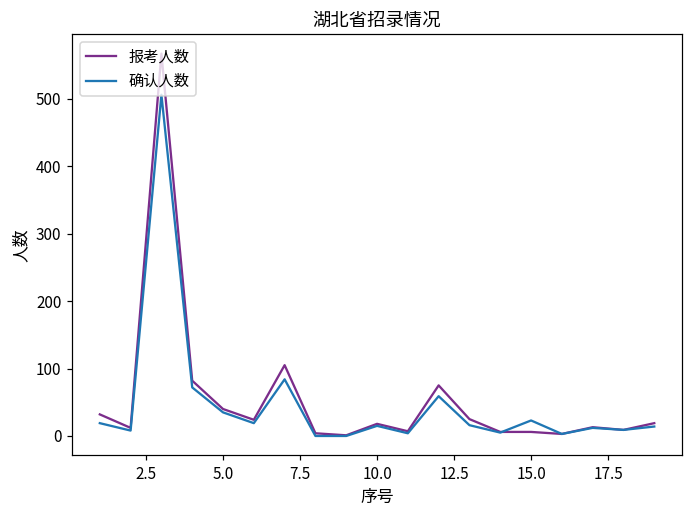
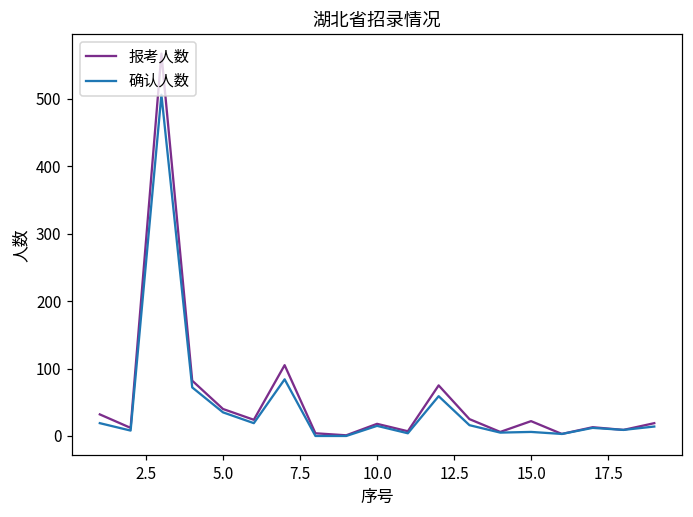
报考人数, 15.0: 10 -> 20
确认人数, 15.0: 20 -> 10
